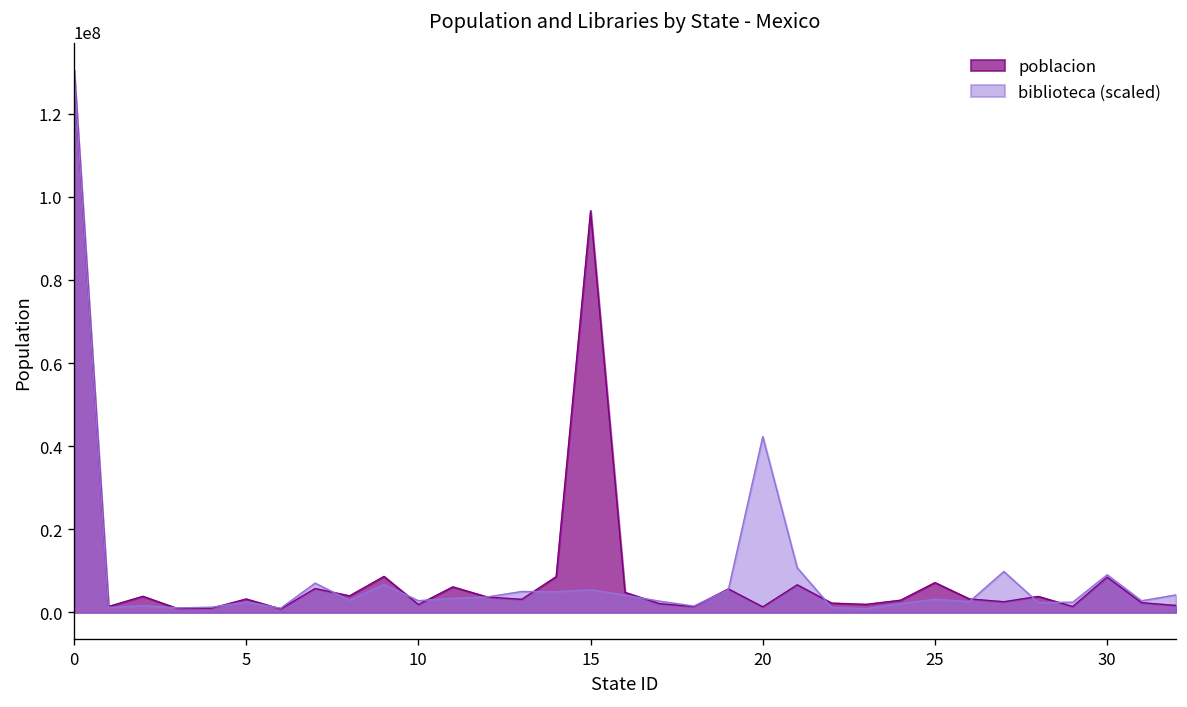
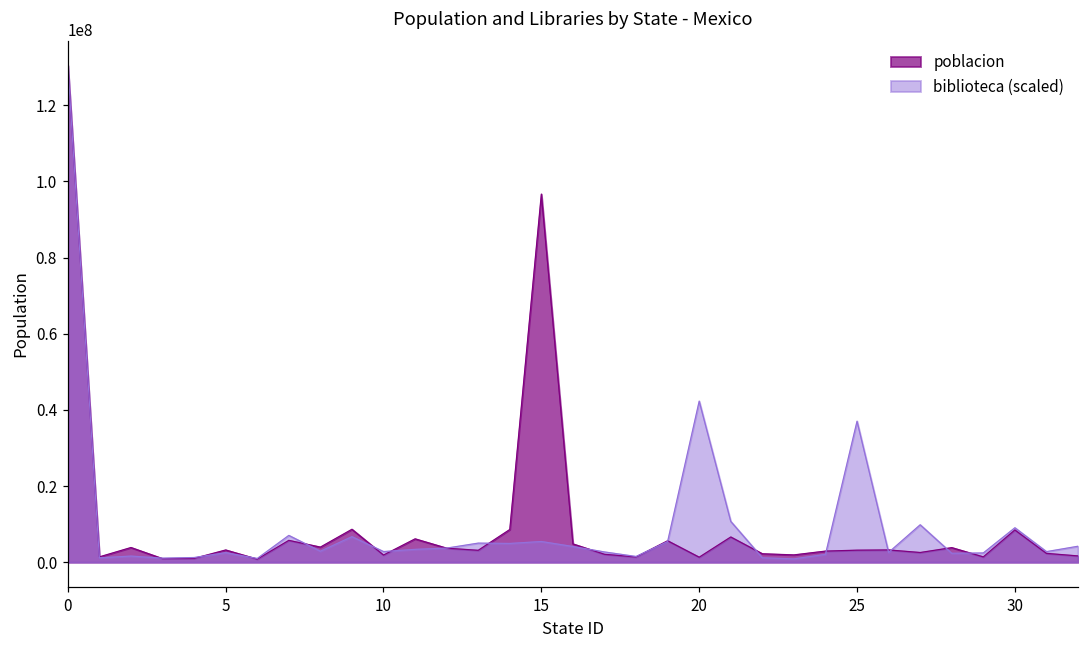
poblacion, 25: 7000000 -> 3000000
biblioteca (scaled), 25: 3000000 -> 37000000
